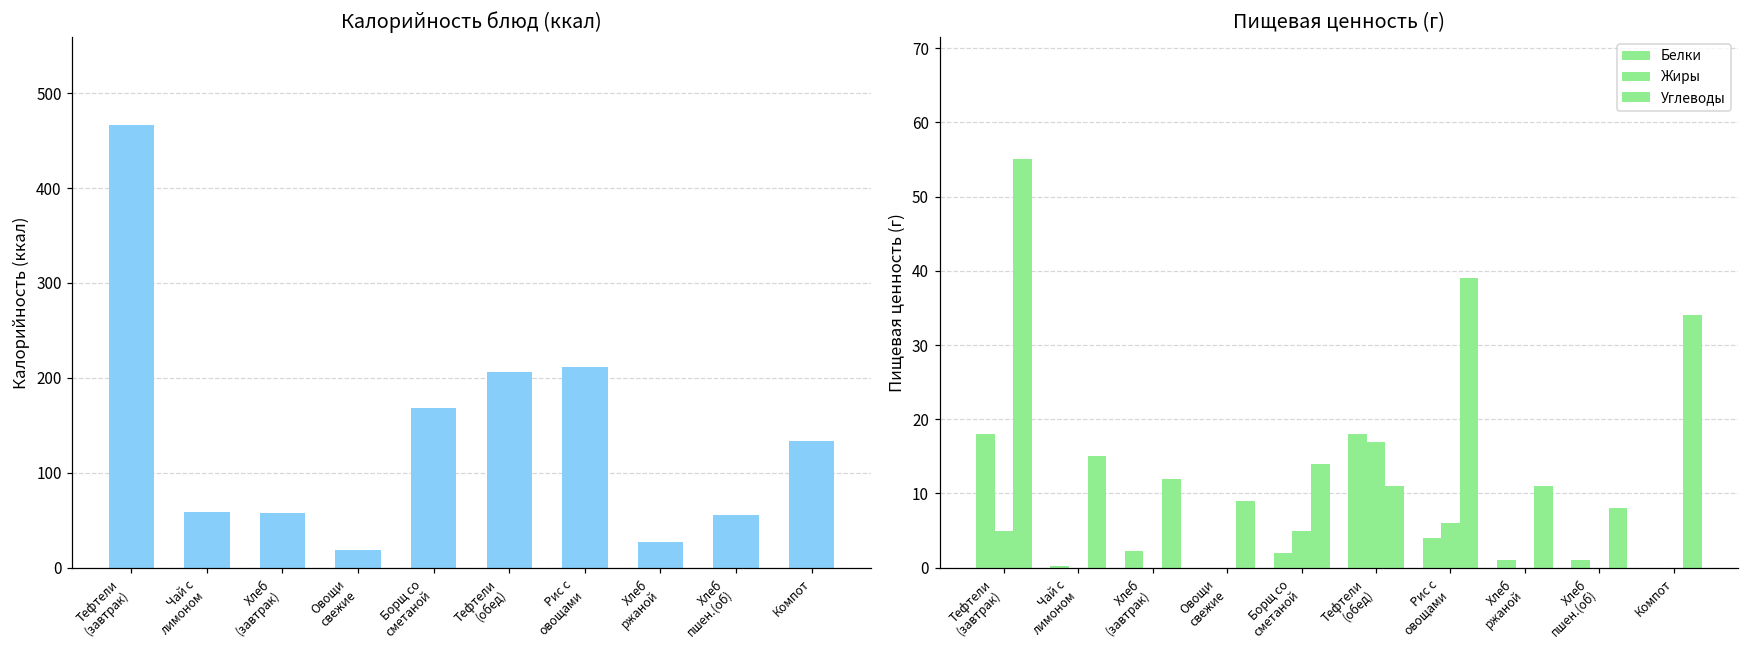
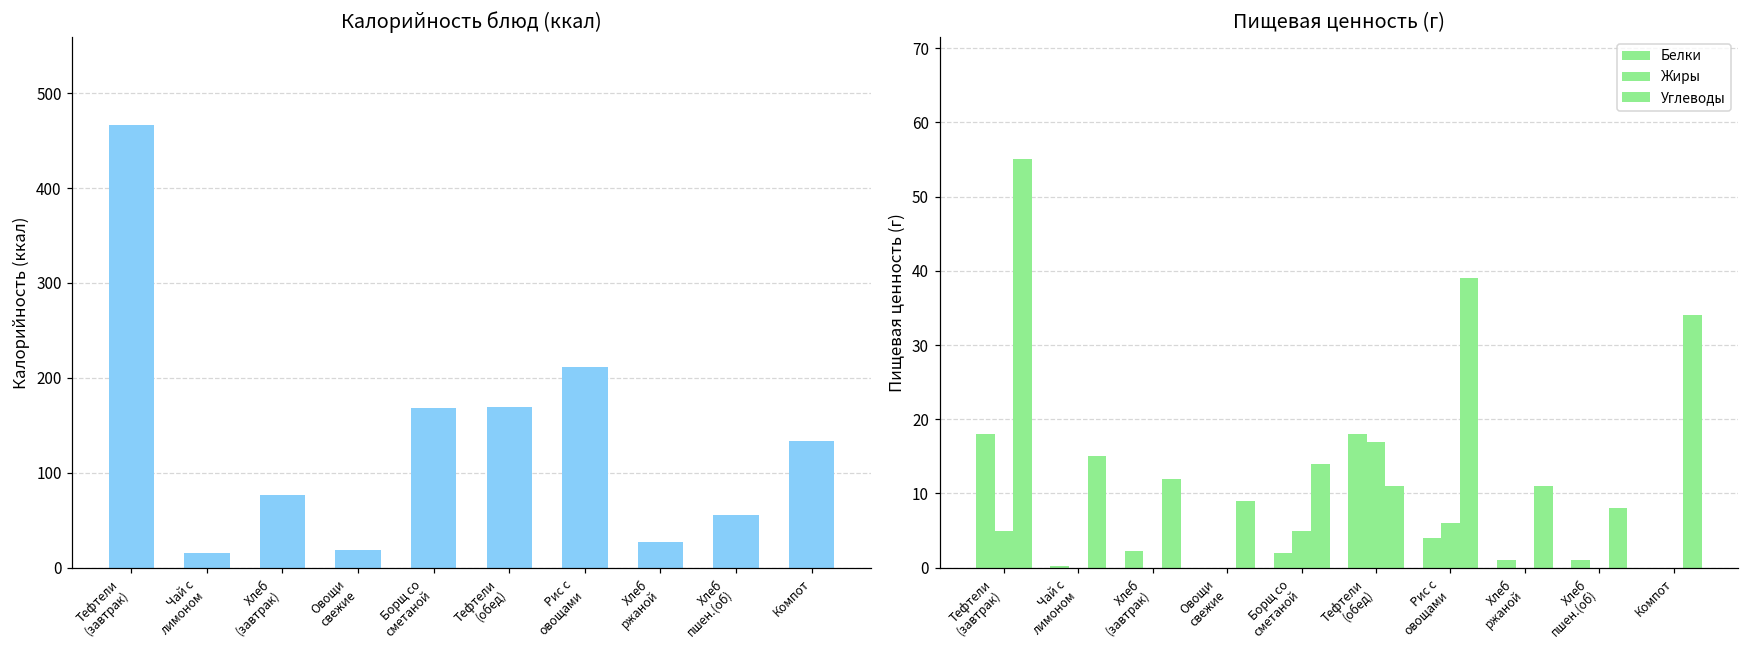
Калорийность блюд (ккал), Чай с лимоном: 60 -> 20
Калорийность блюд (ккал), Хлеб (завтрак): 60 -> 80
Калорийность блюд (ккал), Тефтели (обед): 210 -> 170
